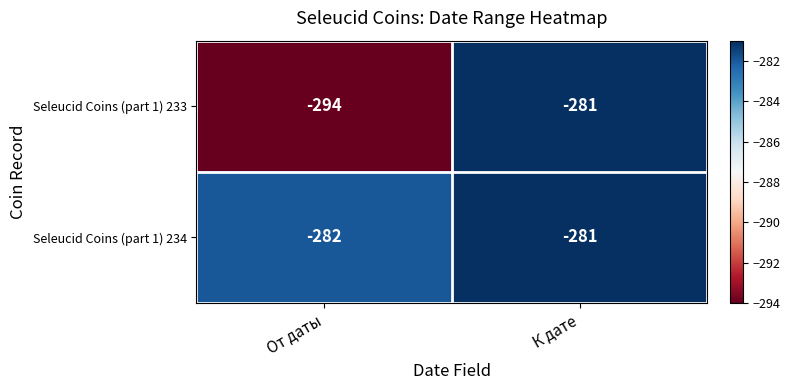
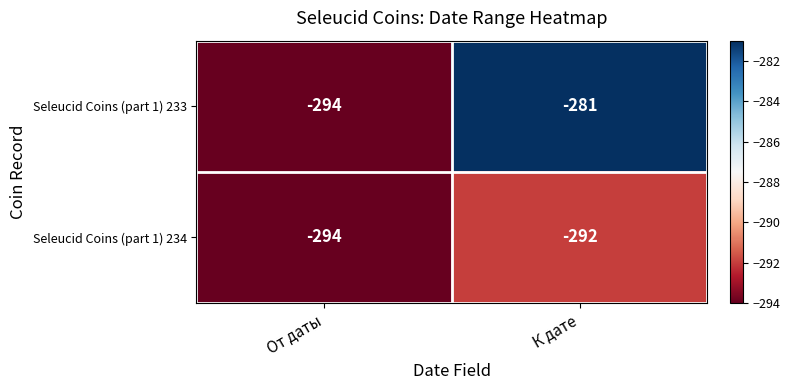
Seleucid Coins (part 1) 234, От даты: -282 -> -294
Seleucid Coins (part 1) 234, К дате: -281 -> -292
